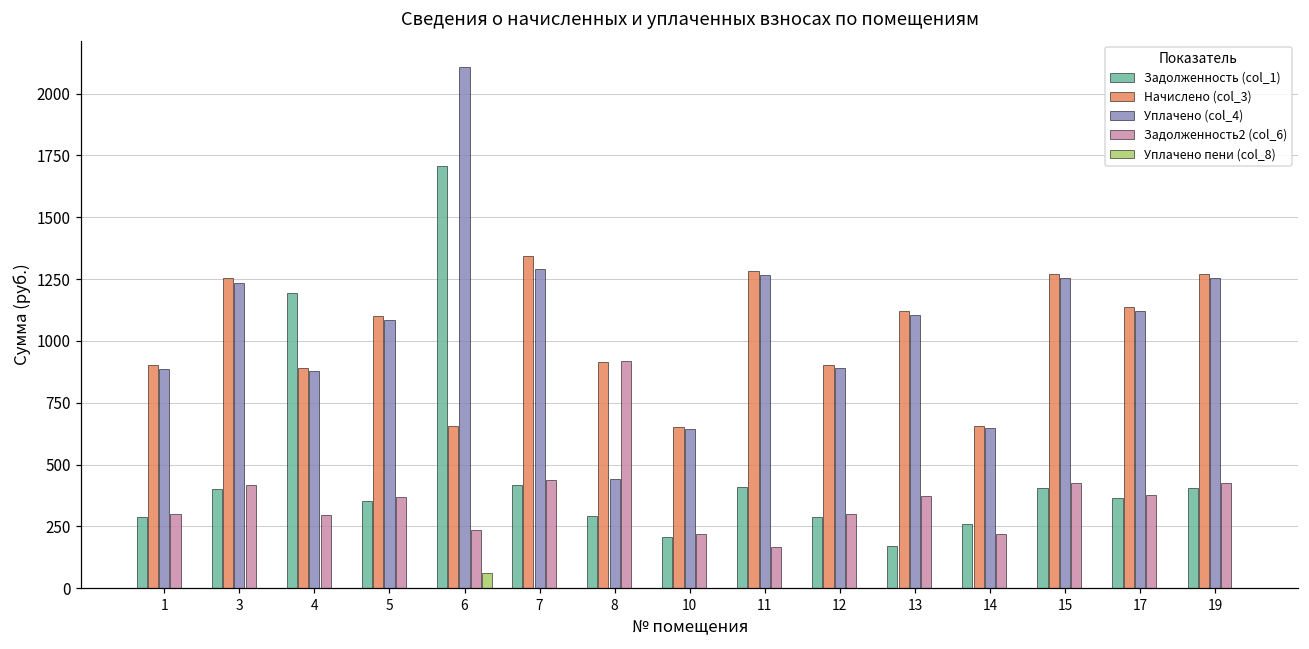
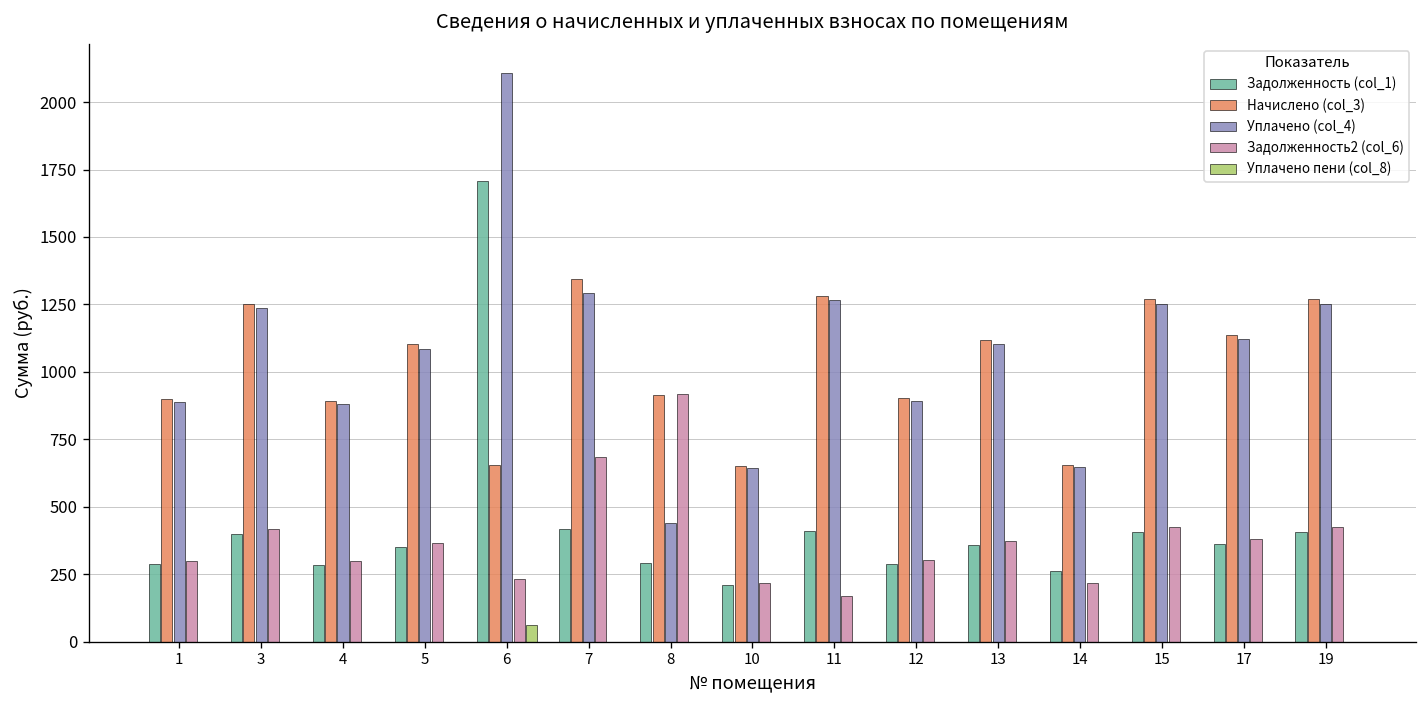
Задолженность (col_1), 4: 1200 -> 280
Задолженность2 (col_6), 7: 440 -> 690
Задолженность (col_1), 13: 170 -> 360
